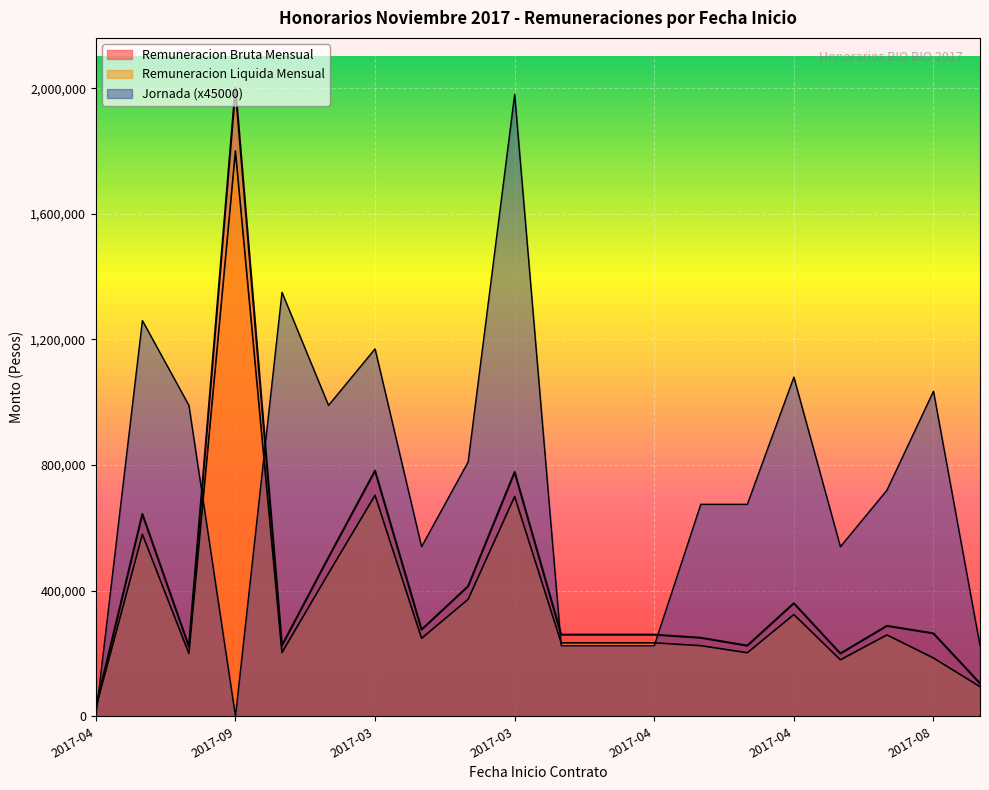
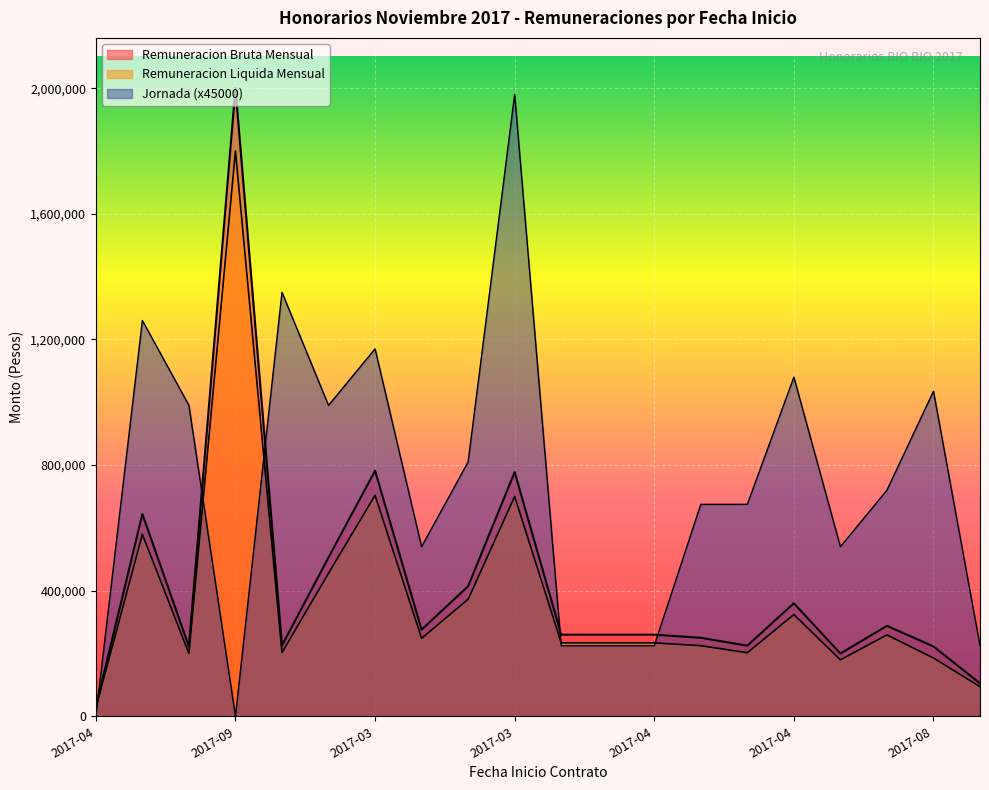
Remuneracion Bruta Mensual, 2017-08: 260,000 -> 220,000
